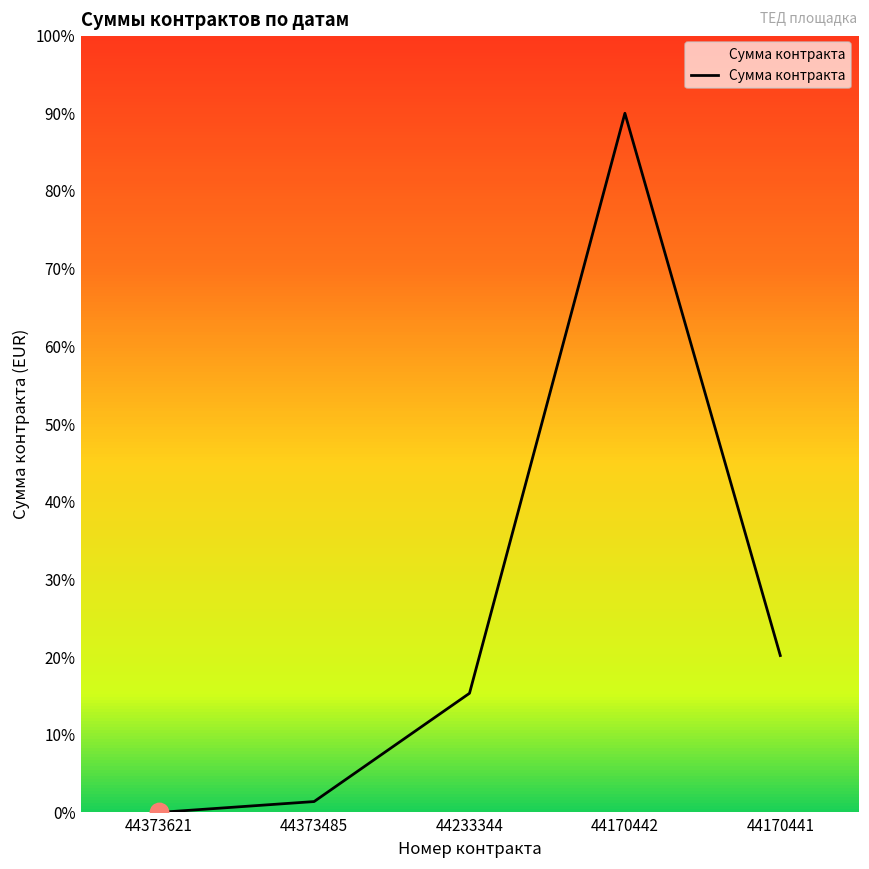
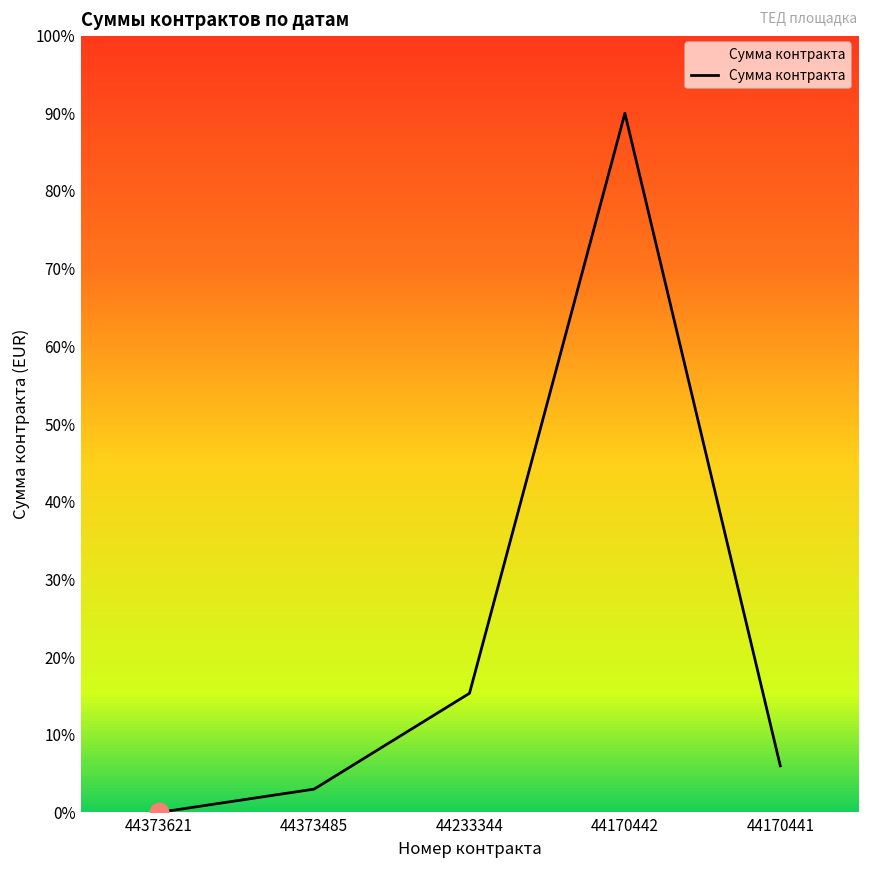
Сумма контракта, 44373485: 1% -> 3%
Сумма контракта, 44170441: 20% -> 6%
